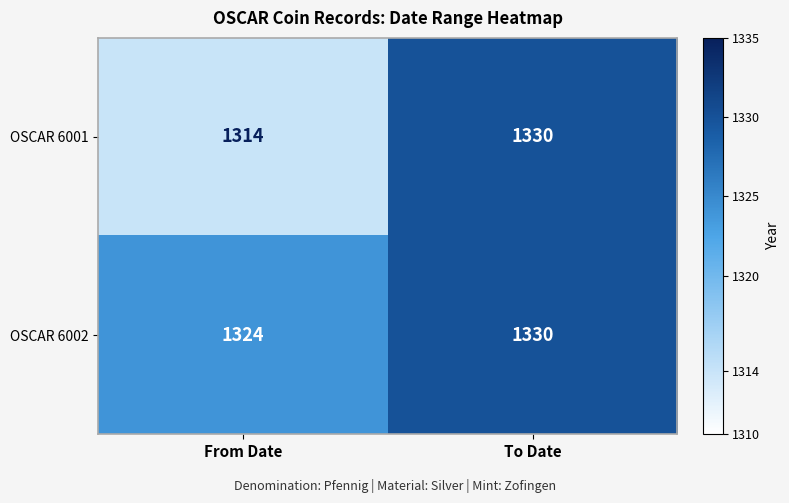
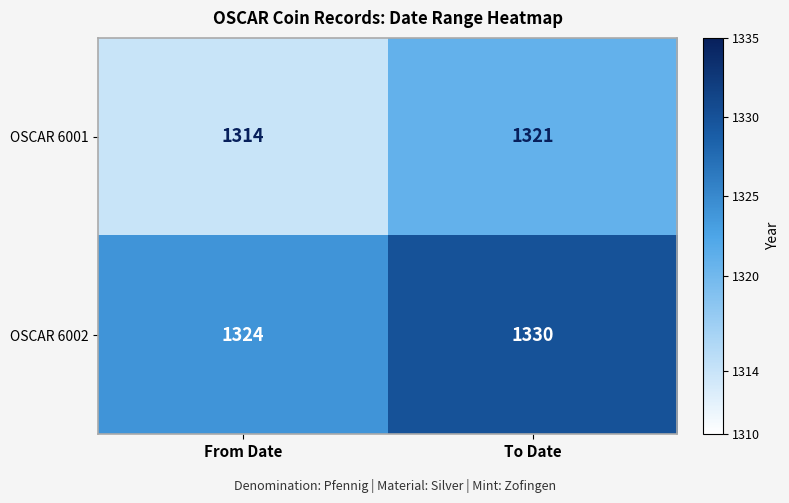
OSCAR 6001, To Date: 1330 -> 1321
